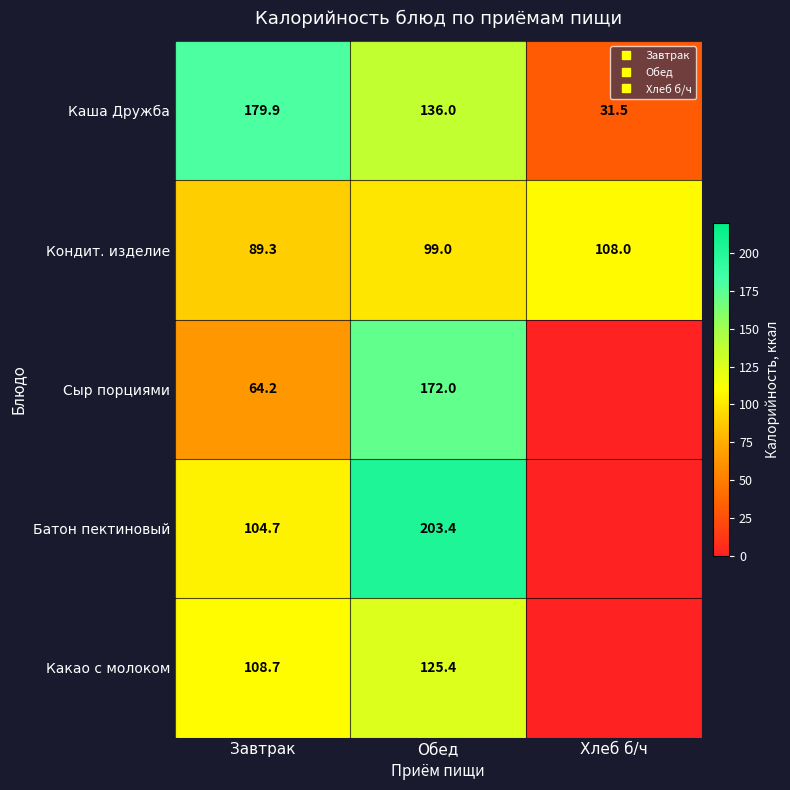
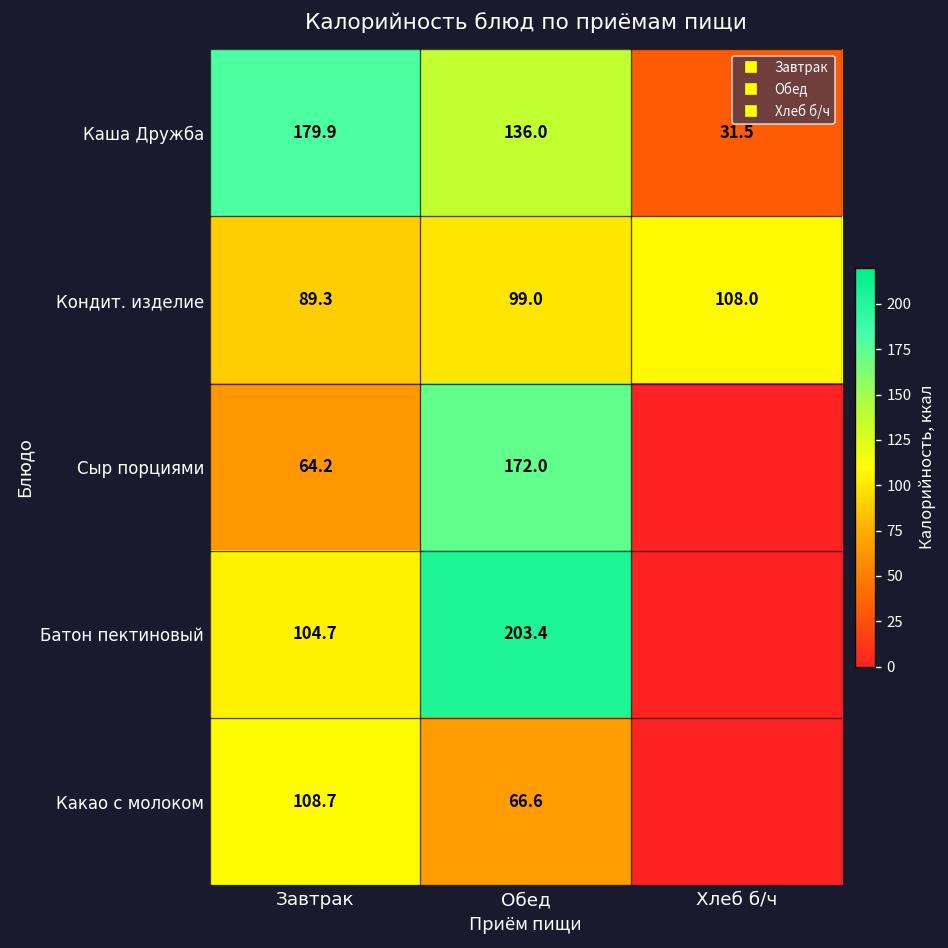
Какао с молоком, Обед: 125.4 -> 66.6
